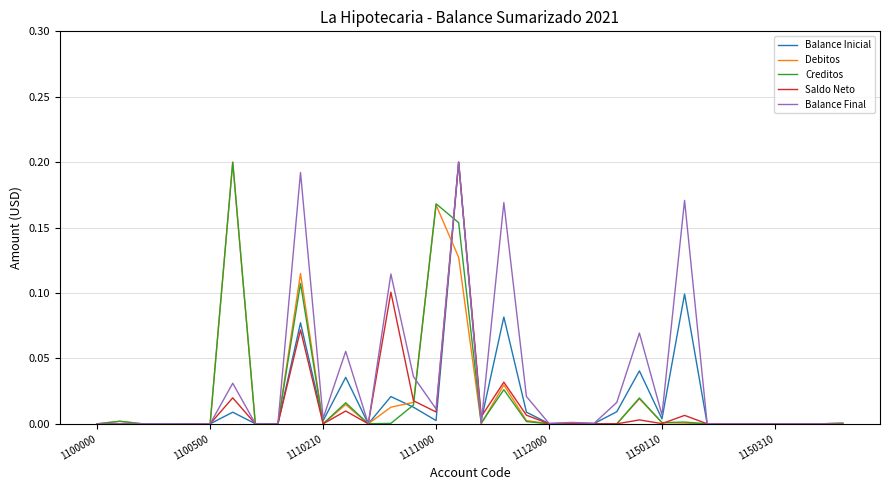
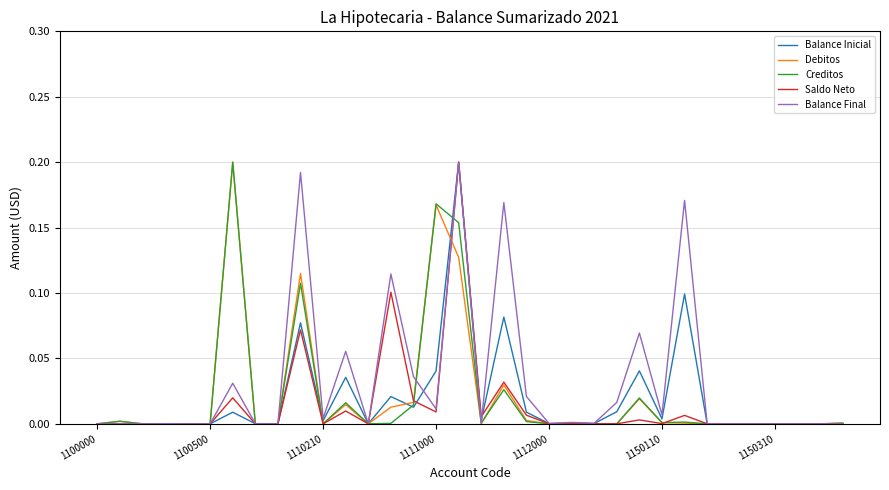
Balance Inicial, 1111000: 0.002 -> 0.040
